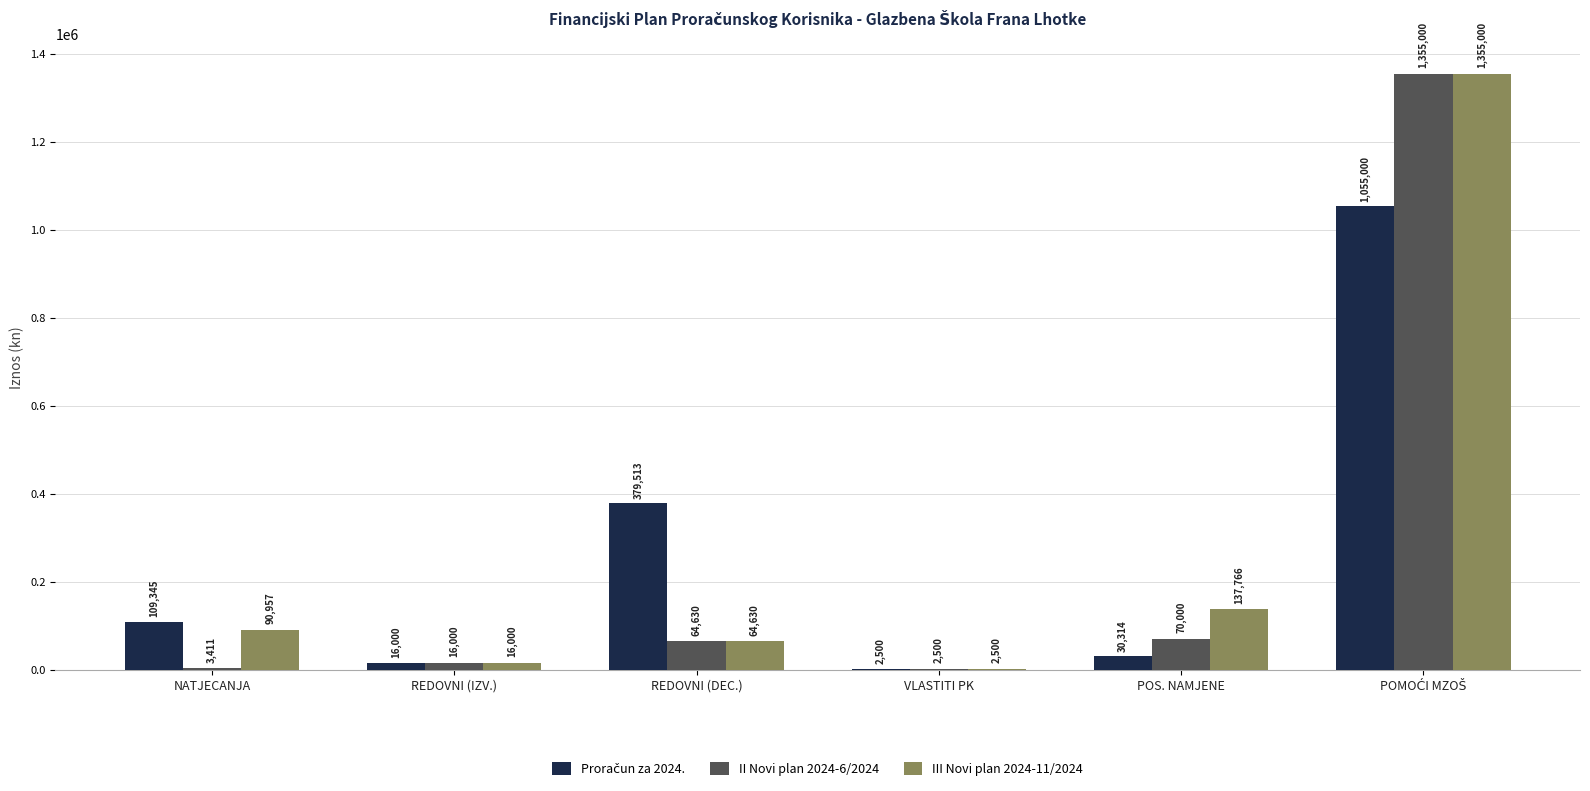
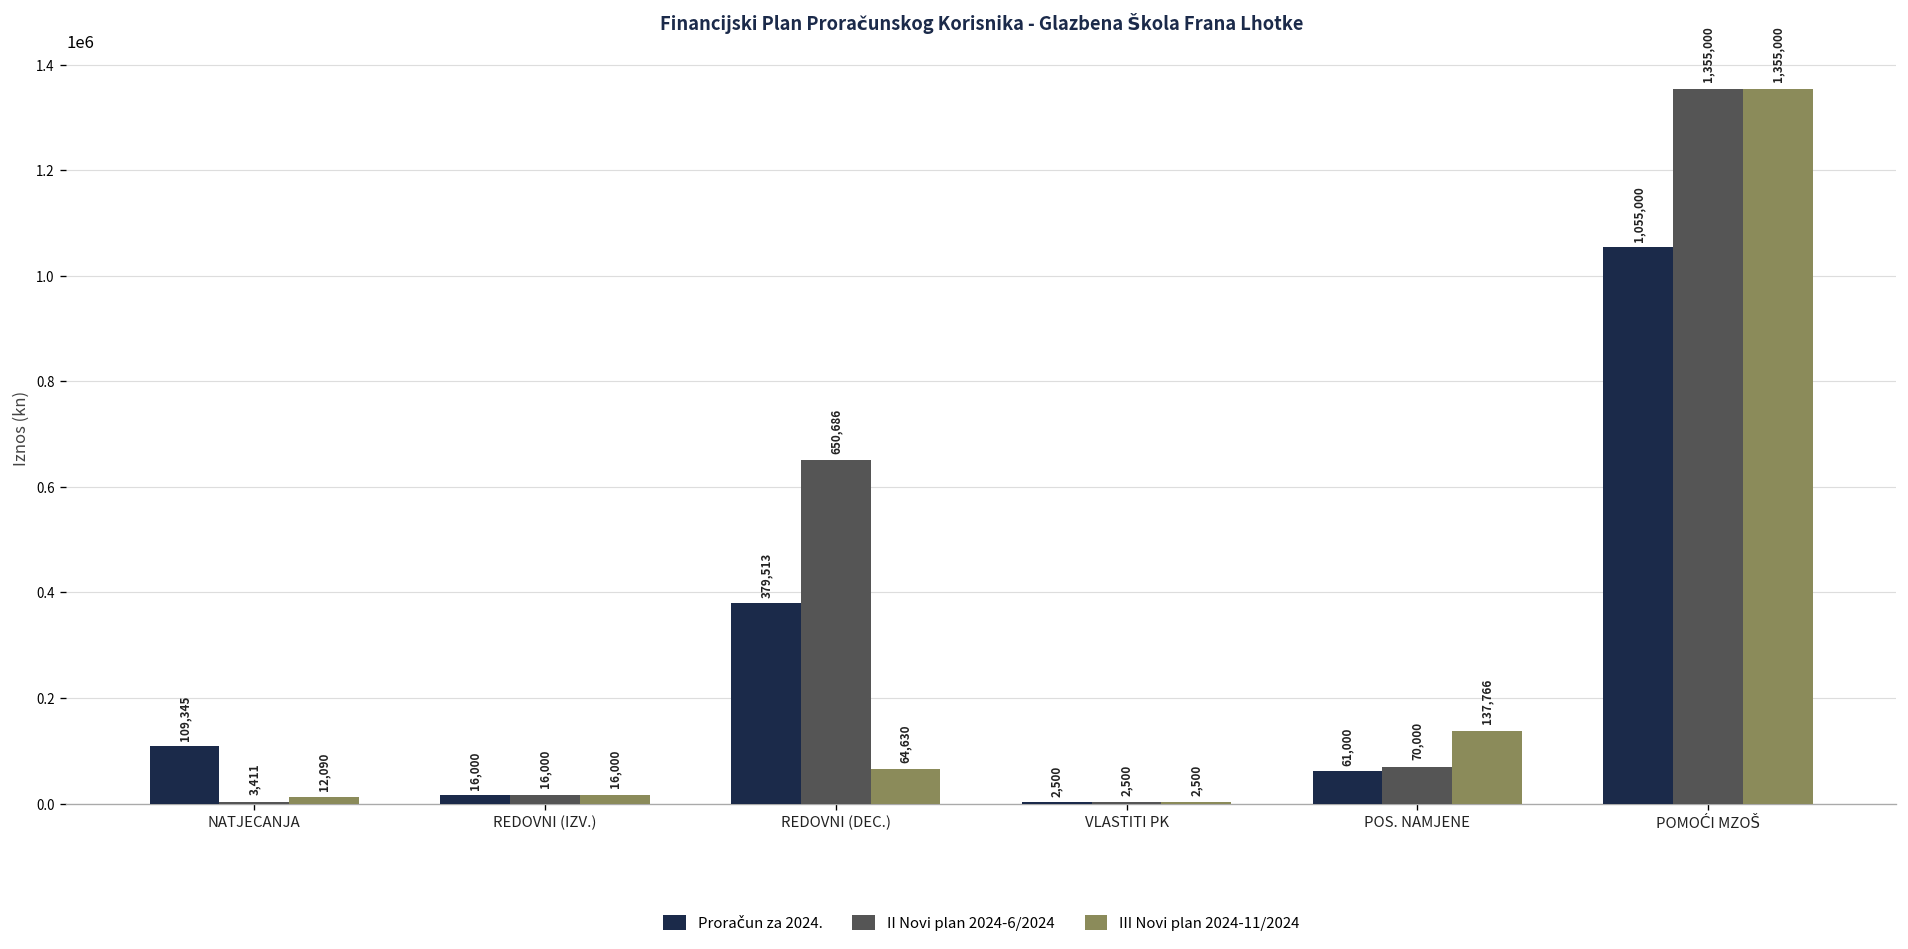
III Novi plan 2024-11/2024, NATJECANJA: 90,957 -> 12,090
II Novi plan 2024-6/2024, REDOVNI (DEC.): 64,630 -> 650,686
Proračun za 2024., POS. NAMJENE: 30,314 -> 61,000
